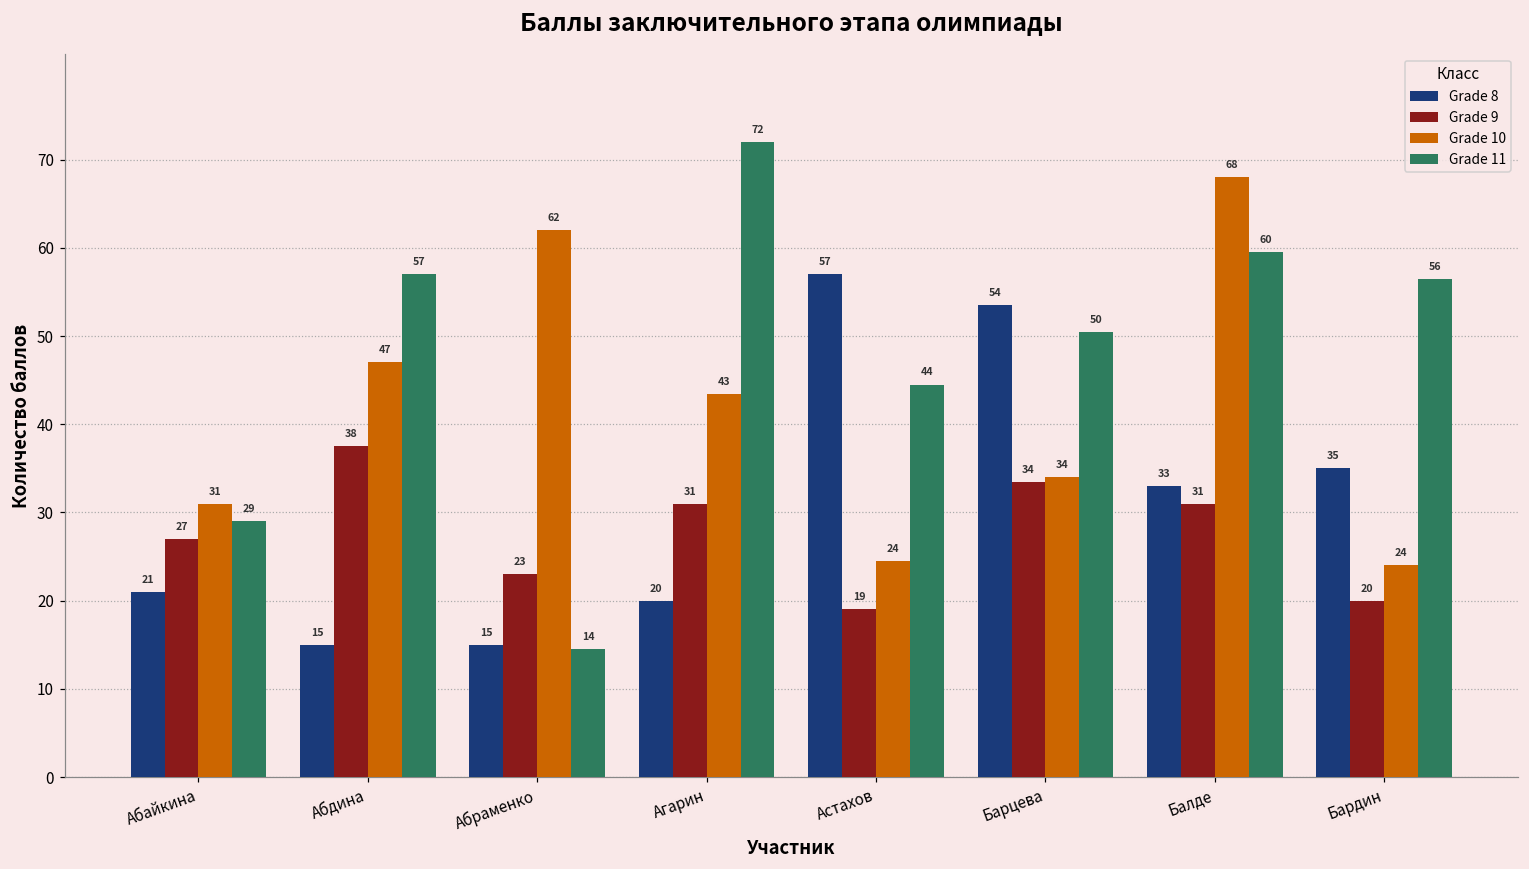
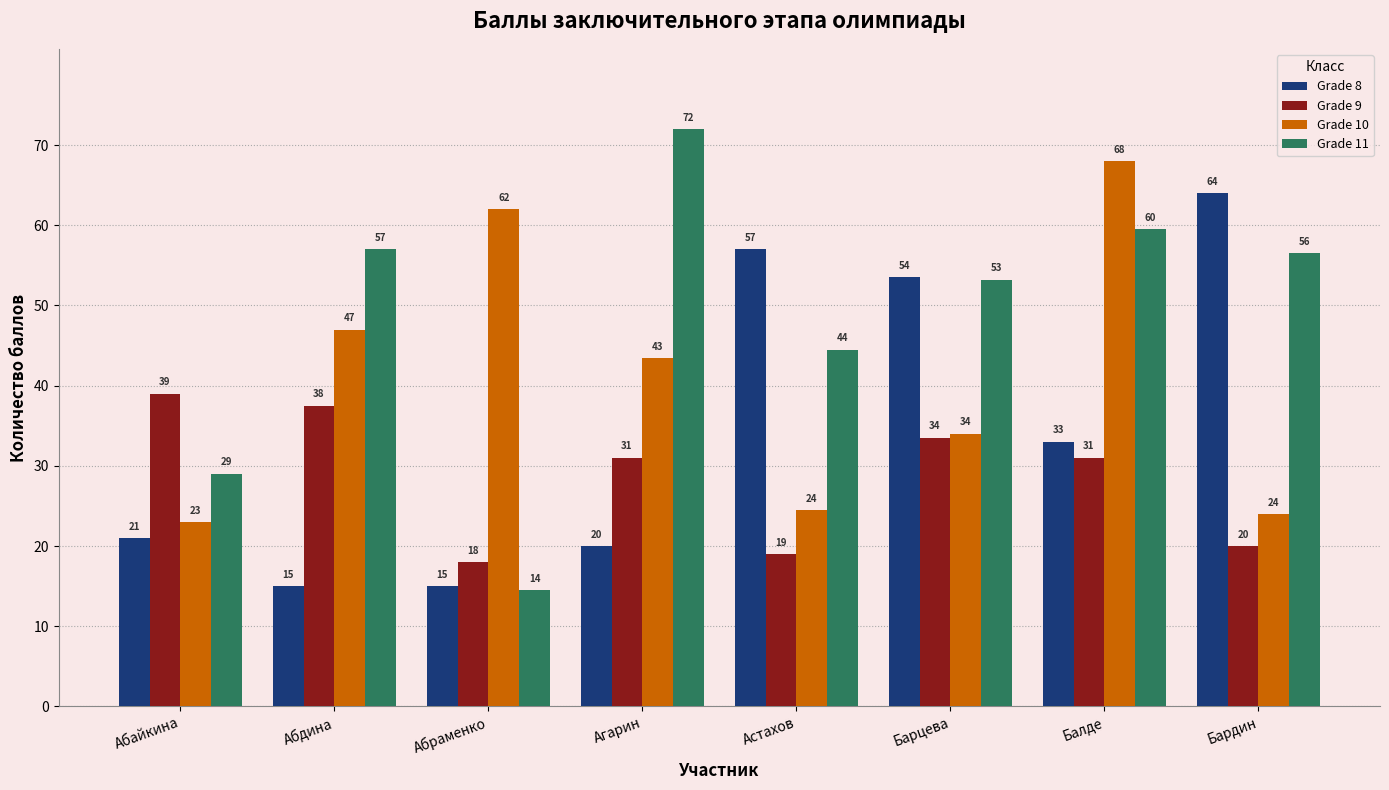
Grade 9, Абайкина: 27 -> 39
Grade 10, Абайкина: 31 -> 23
Grade 9, Абраменко: 23 -> 18
Grade 11, Барцева: 50 -> 53
Grade 8, Бардин: 35 -> 64
